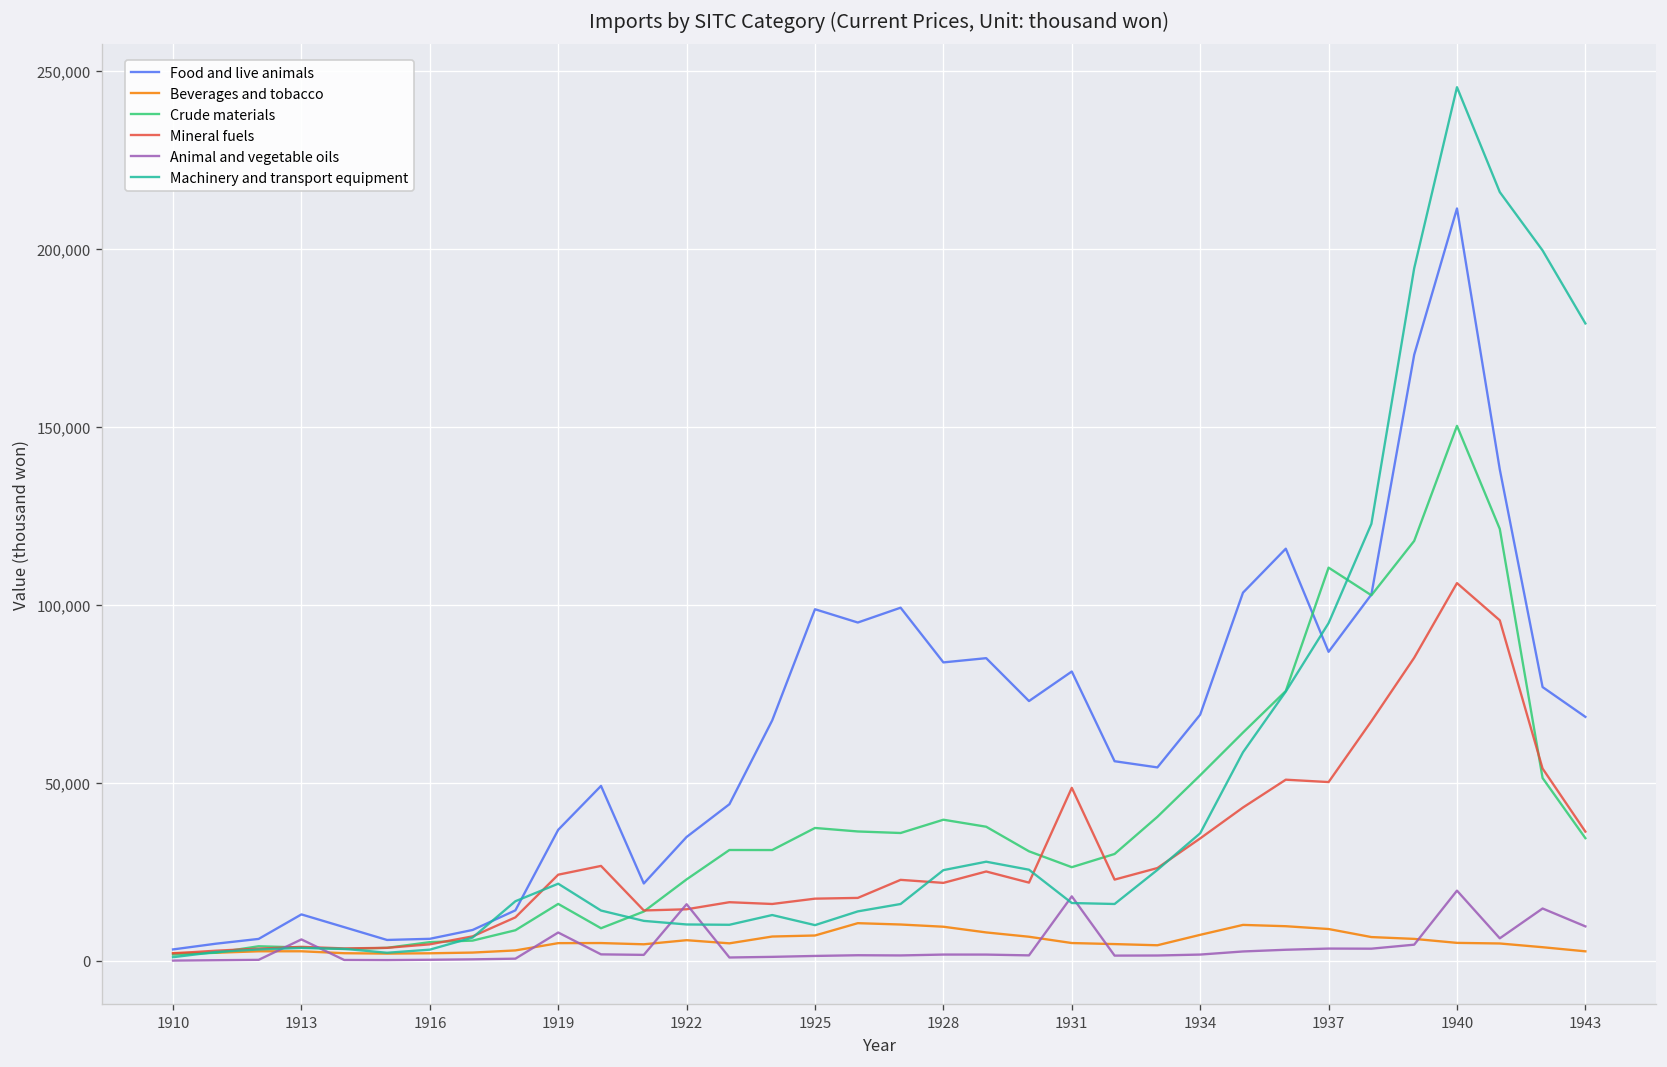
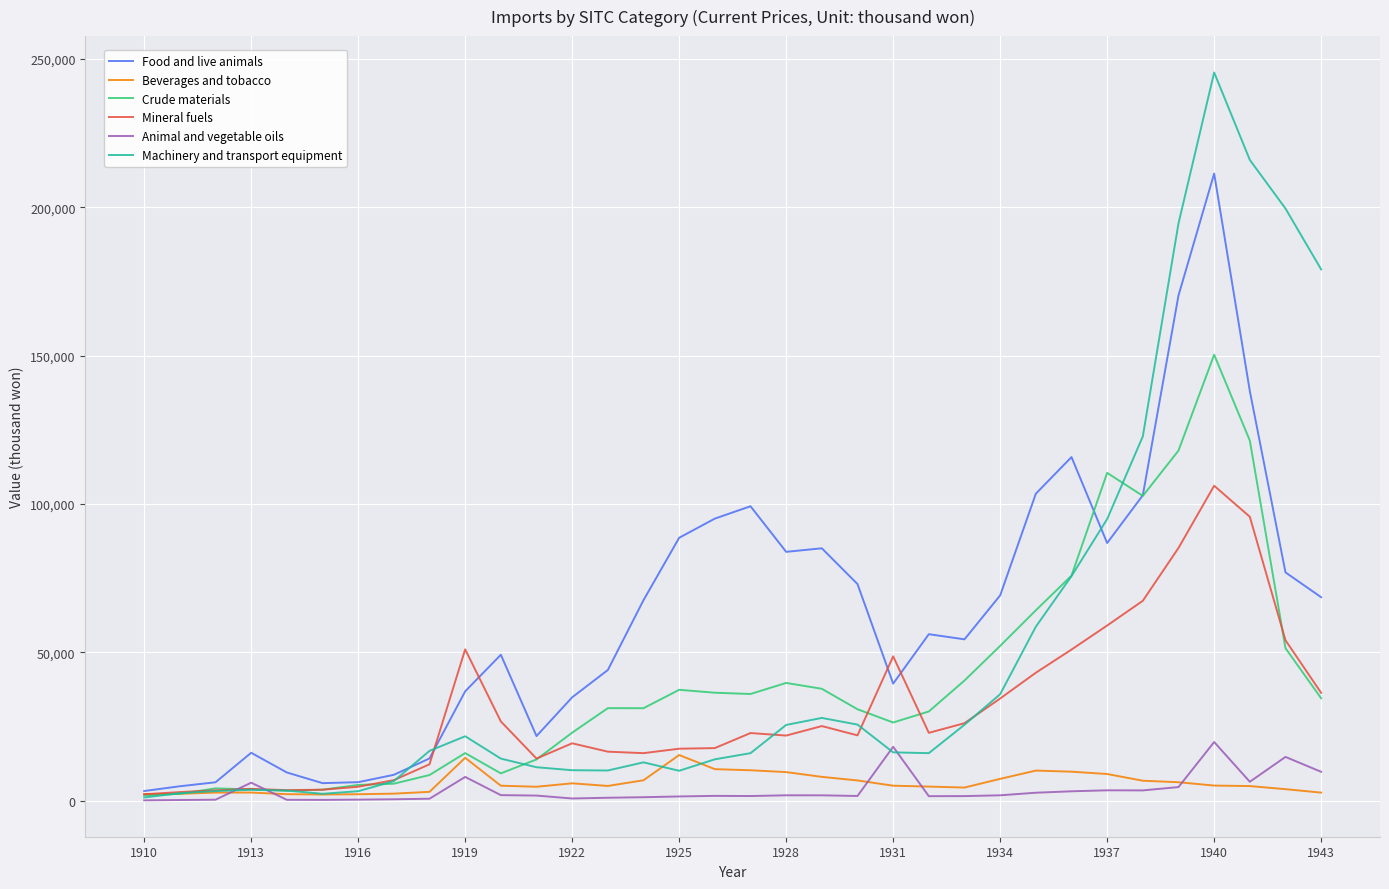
Food and live animals, 1913: 13,000 -> 16,000
Beverages and tobacco, 1919: 5,000 -> 14,000
Mineral fuels, 1919: 24,000 -> 51,000
Mineral fuels, 1922: 15,000 -> 19,000
Animal and vegetable oils, 1922: 16,000 -> 1,000
Food and live animals, 1925: 99,000 -> 89,000
Beverages and tobacco, 1925: 7,000 -> 15,000
Food and live animals, 1931: 81,000 -> 39,000
Mineral fuels, 1937: 50,000 -> 59,000
